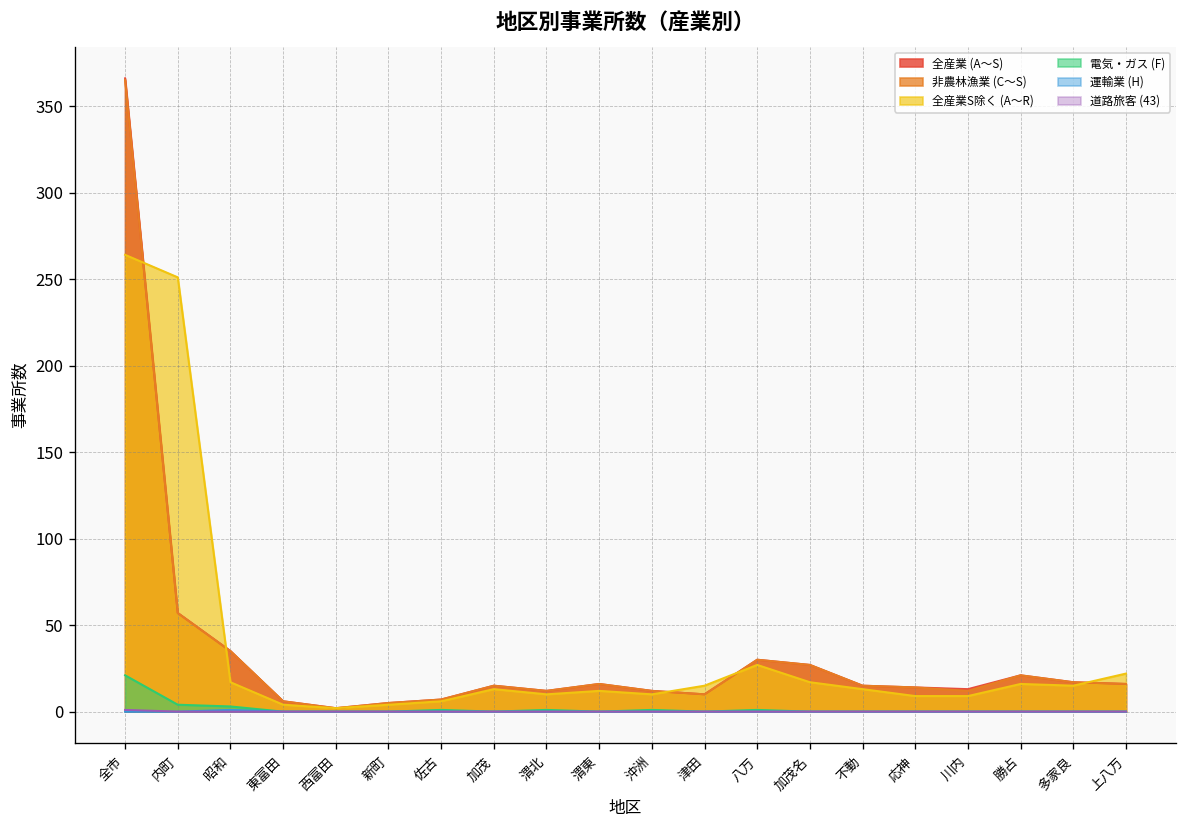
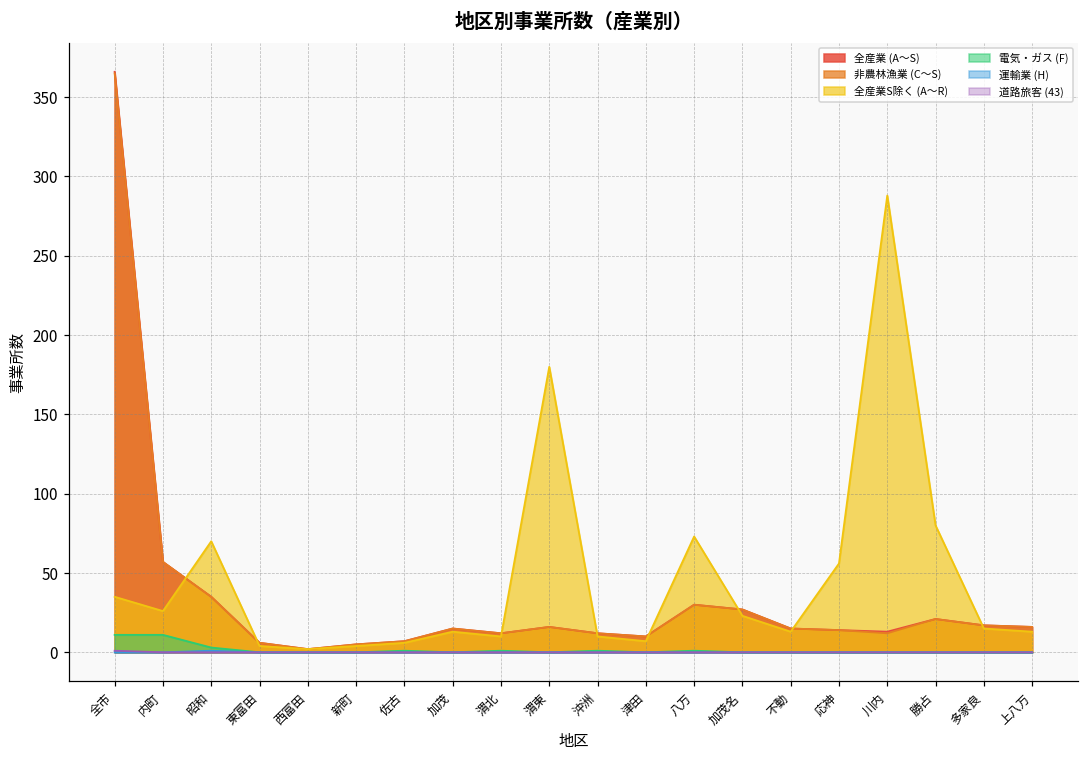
全産業S除く (A～R), 全市: 264 -> 35
電気・ガス (F), 全市: 21 -> 11
全産業S除く (A～R), 内町: 251 -> 26
電気・ガス (F), 内町: 4 -> 11
全産業S除く (A～R), 昭和: 17 -> 70
全産業S除く (A～R), 渭東: 12 -> 180
全産業S除く (A～R), 津田: 15 -> 7
全産業S除く (A～R), 八万: 27 -> 73
全産業S除く (A～R), 加茂名: 17 -> 23
全産業S除く (A～R), 応神: 9 -> 56
全産業S除く (A～R), 川内: 9 -> 288
全産業S除く (A～R), 勝占: 16 -> 80
全産業S除く (A～R), 上八万: 22 -> 13
